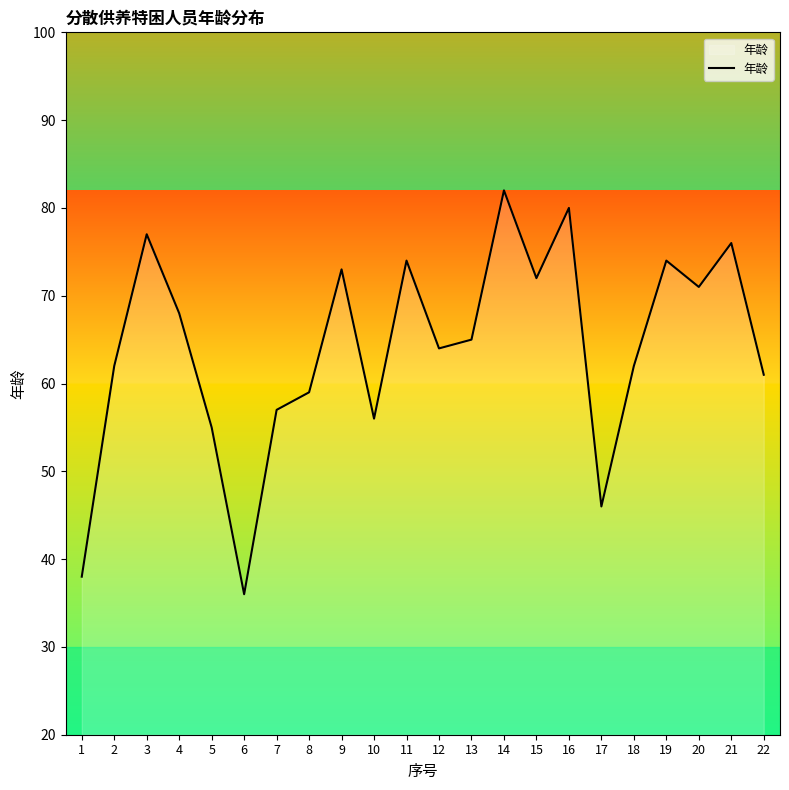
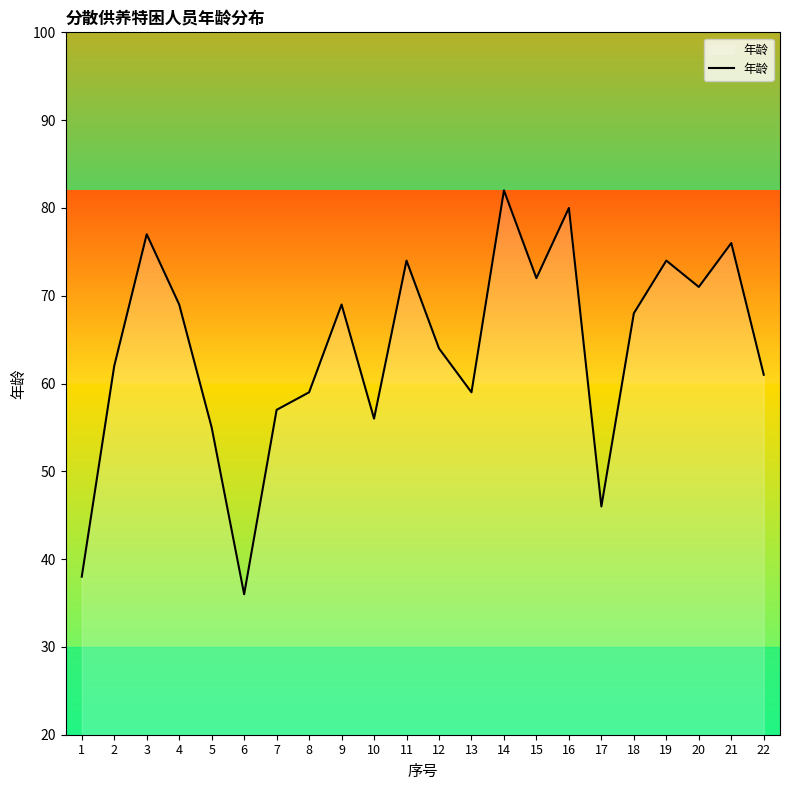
4: 68 -> 69
9: 73 -> 69
13: 65 -> 59
18: 62 -> 68
